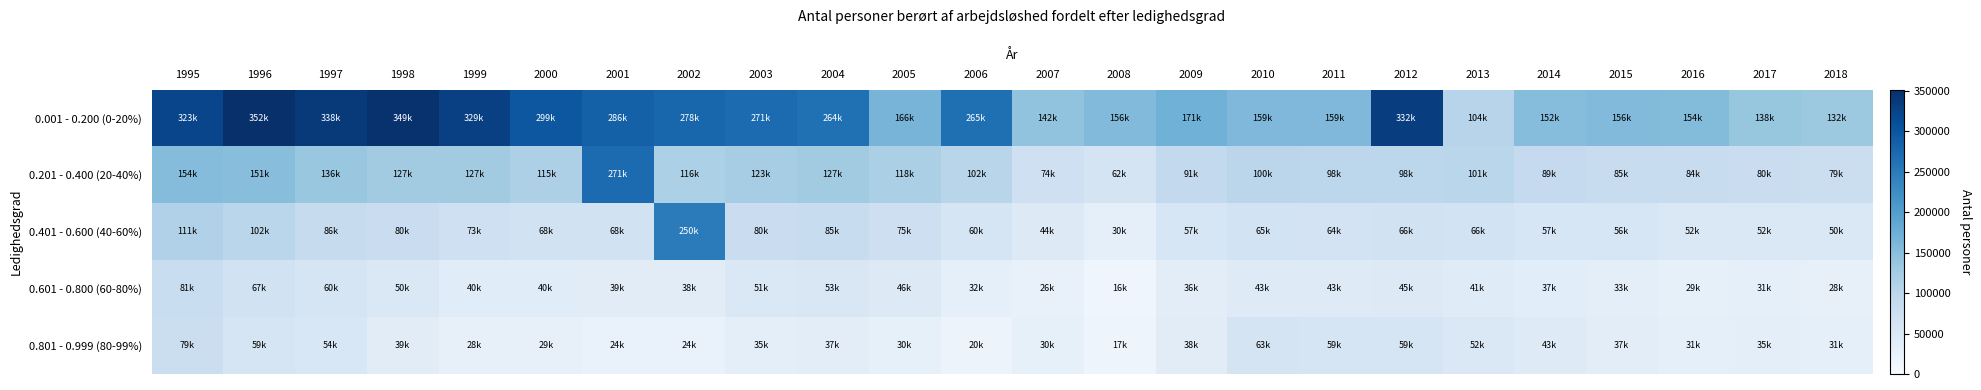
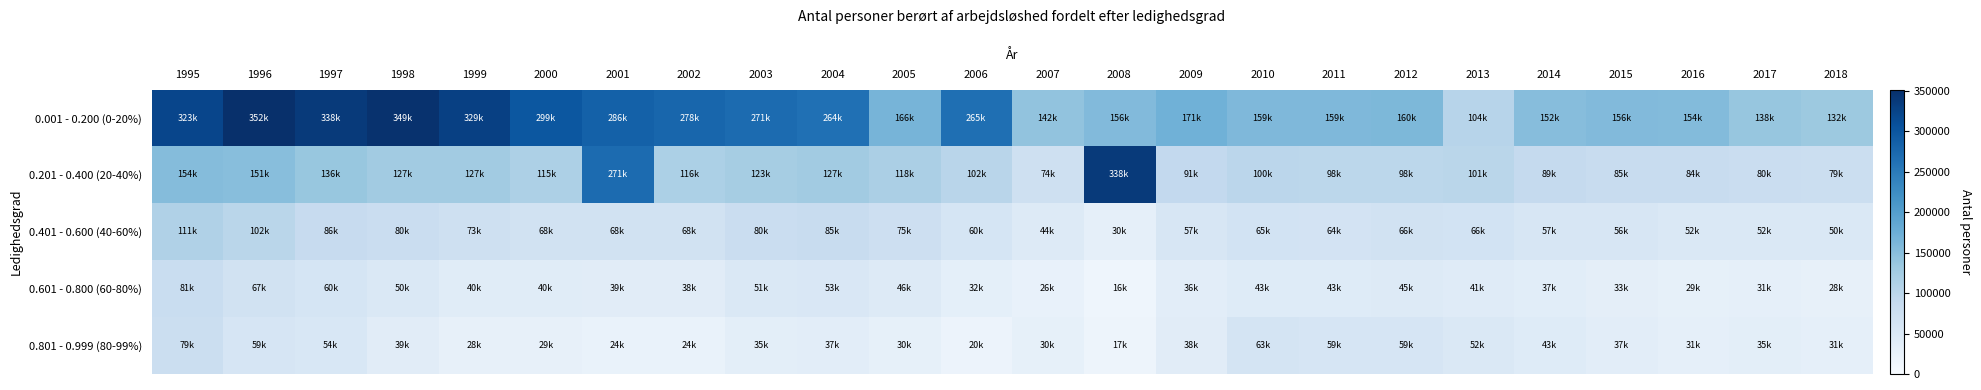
0.001 - 0.200 (0-20%), 2012: 332k -> 160k
0.201 - 0.400 (20-40%), 2008: 62k -> 338k
0.401 - 0.600 (40-60%), 2002: 250k -> 68k
